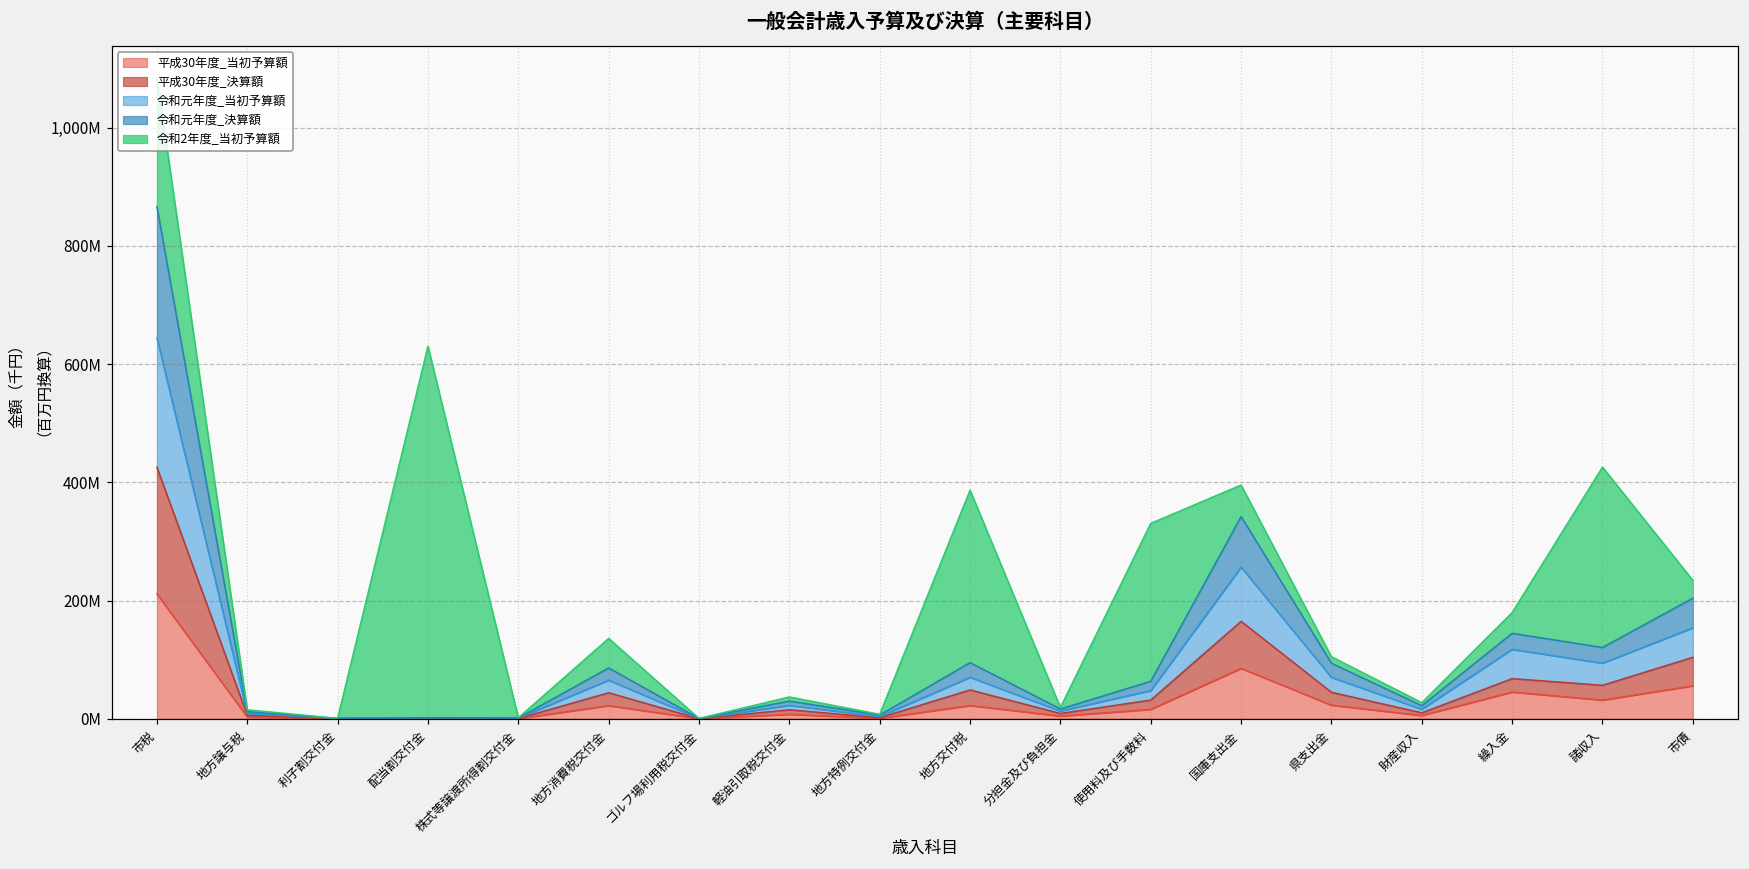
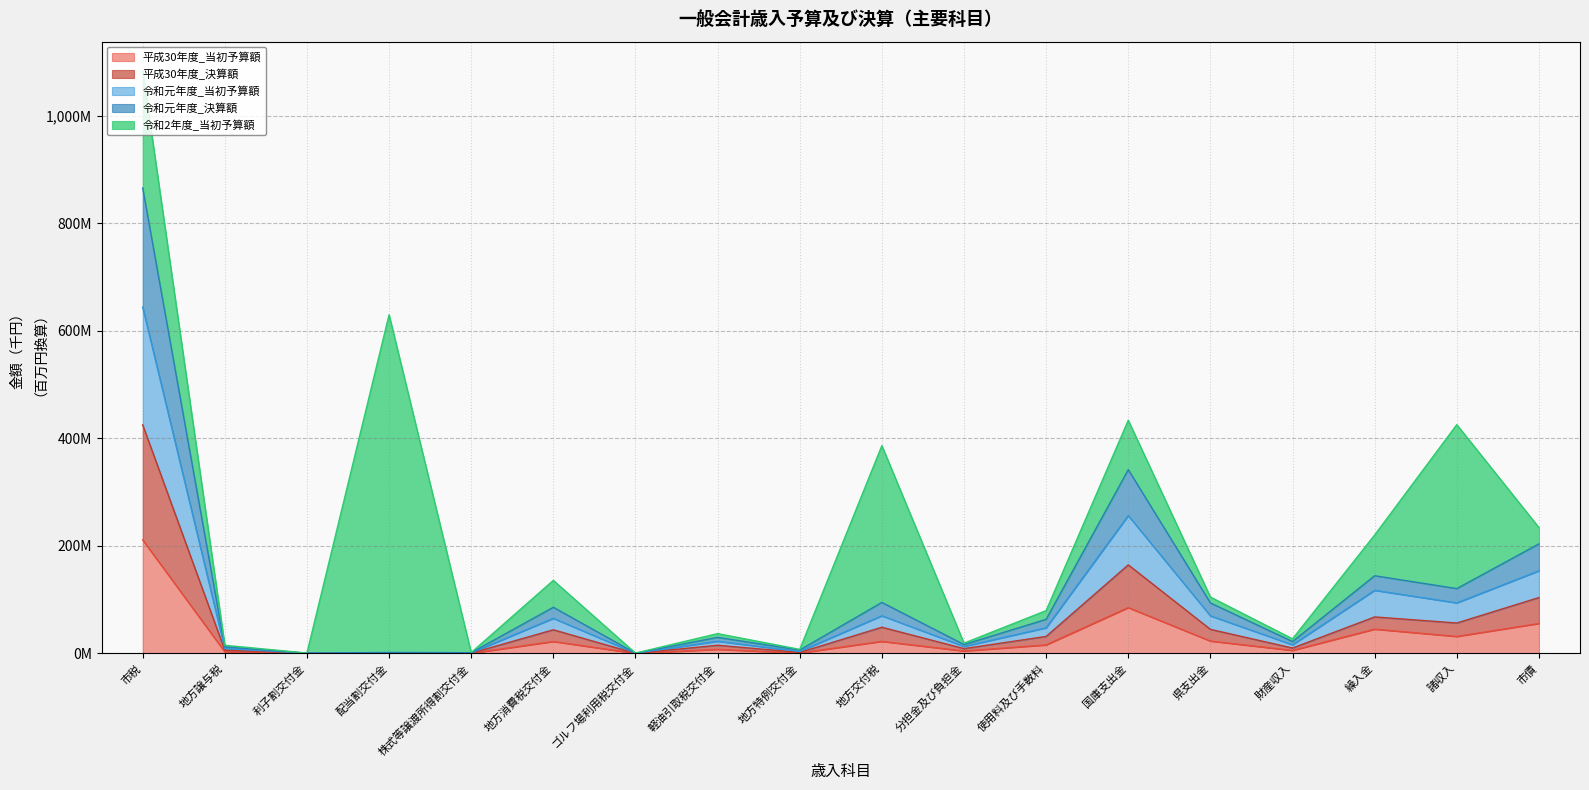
令和2年度_当初予算額, 使用料及び手数料: 270,000,000 -> 20,000,000
令和2年度_当初予算額, 国庫支出金: 50,000,000 -> 90,000,000
令和2年度_当初予算額, 繰入金: 30,000,000 -> 80,000,000
